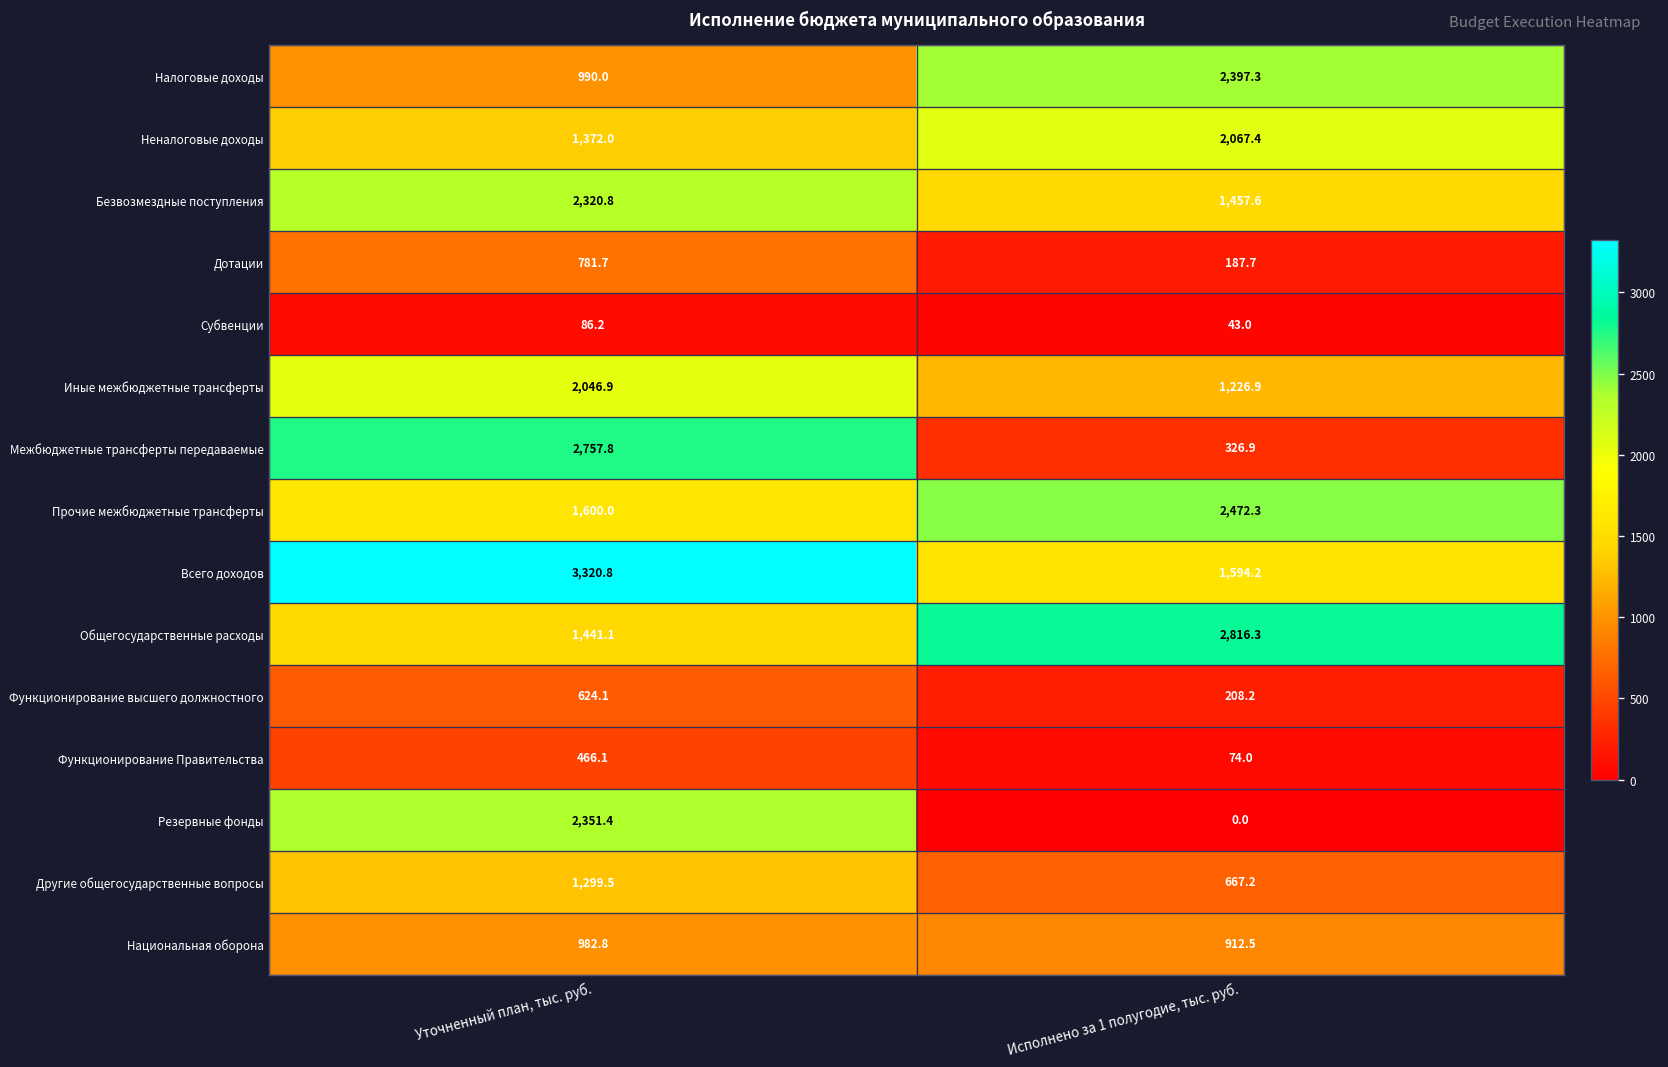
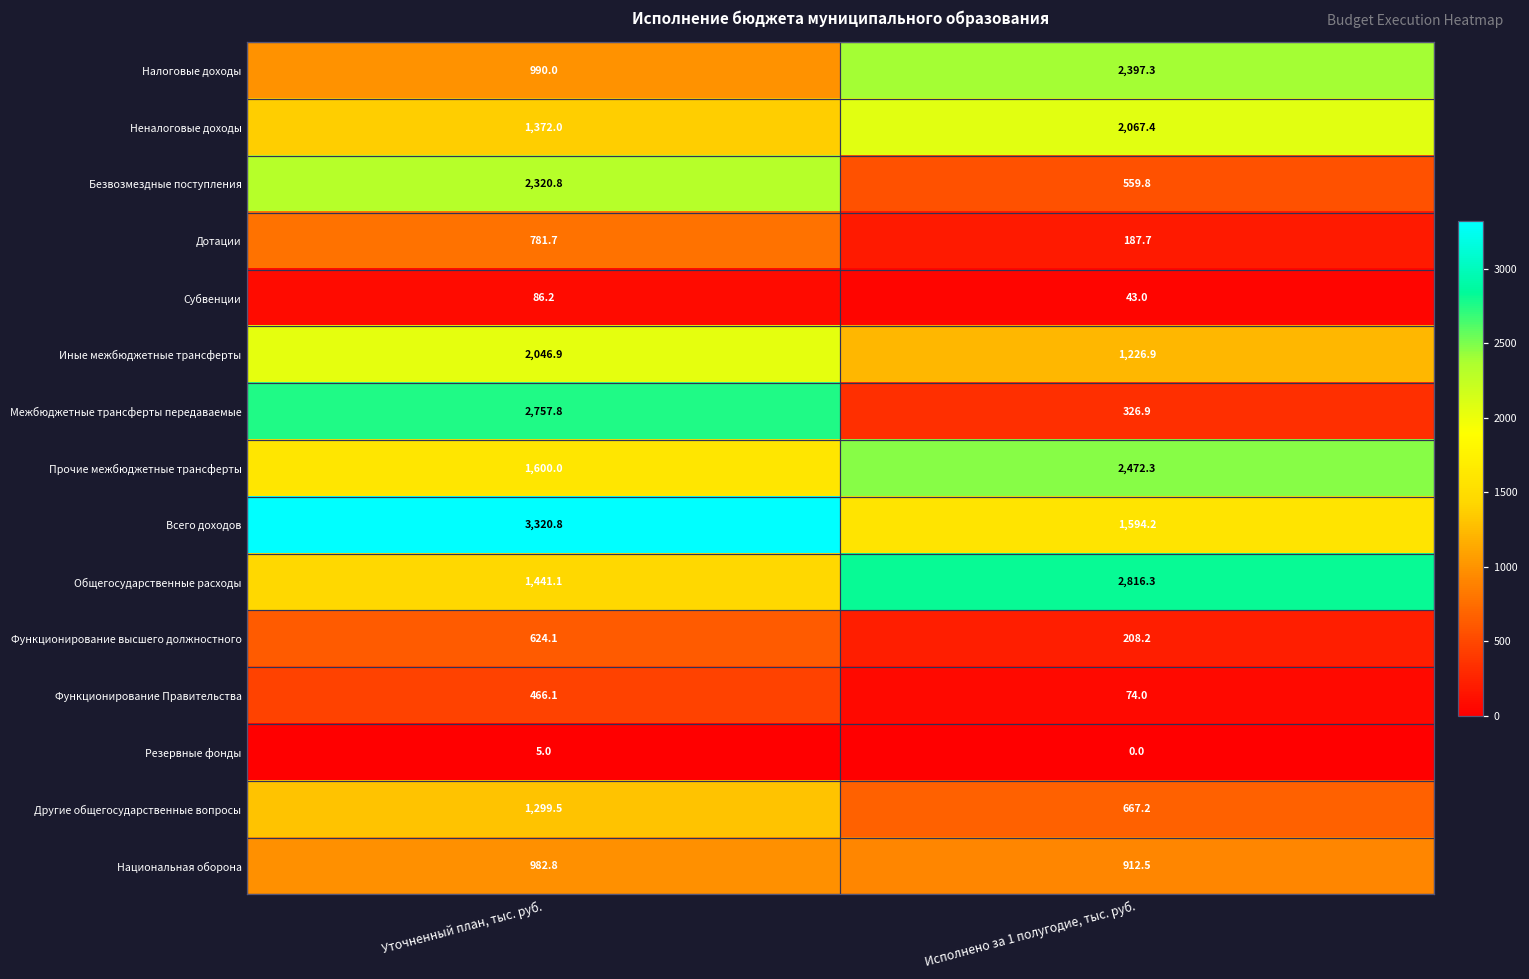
Безвозмездные поступления, Исполнено за 1 полугодие, тыс. руб.: 1,457.6 -> 559.8
Резервные фонды, Уточненный план, тыс. руб.: 2,351.4 -> 5.0
